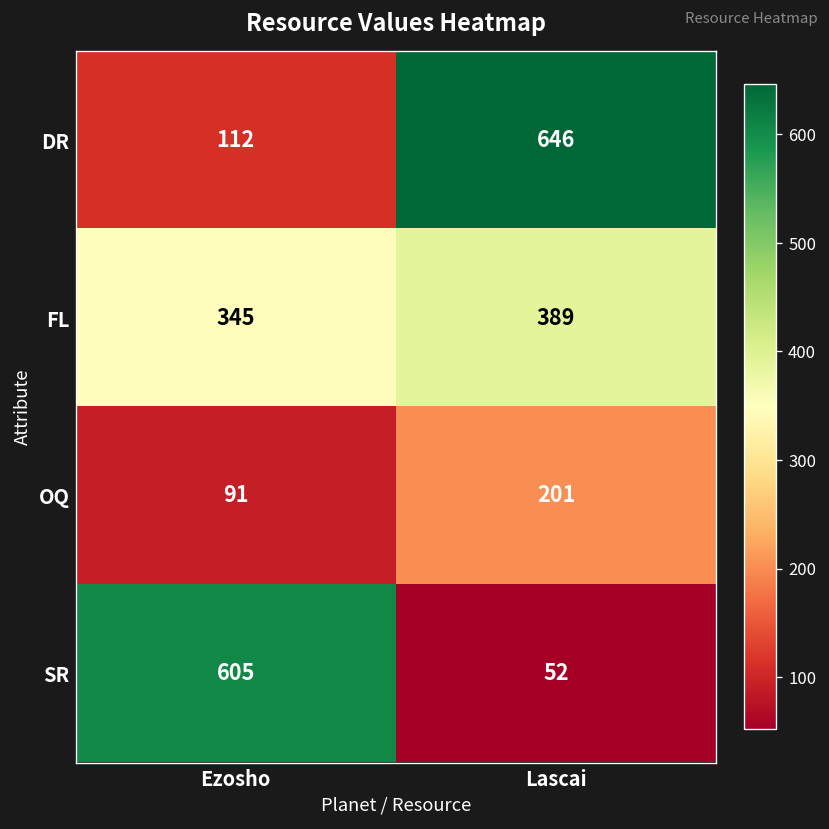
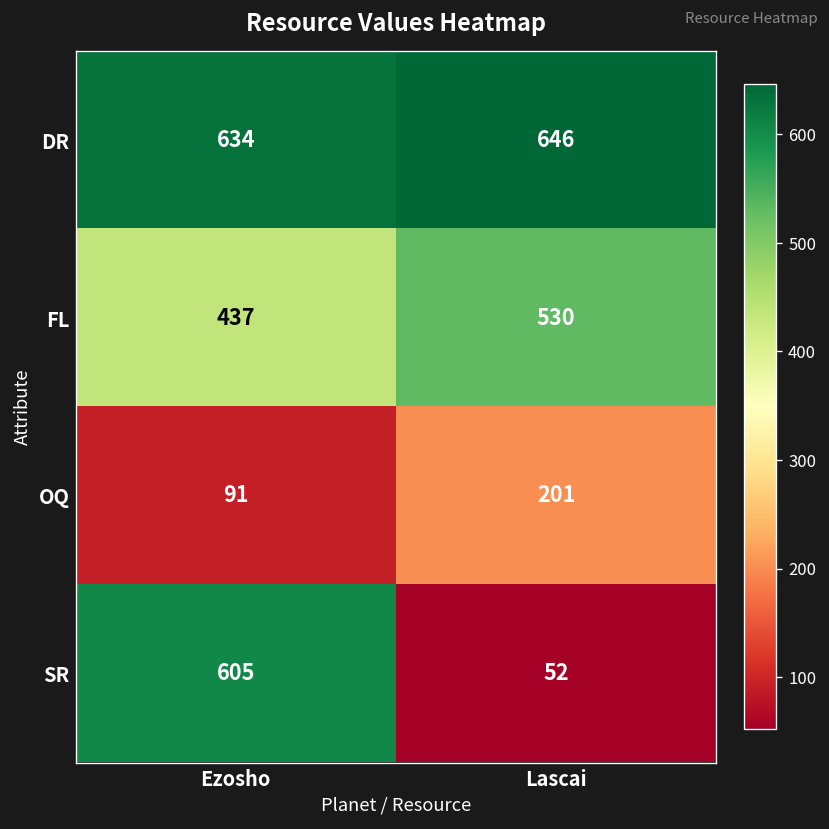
DR, Ezosho: 112 -> 634
FL, Ezosho: 345 -> 437
FL, Lascai: 389 -> 530
